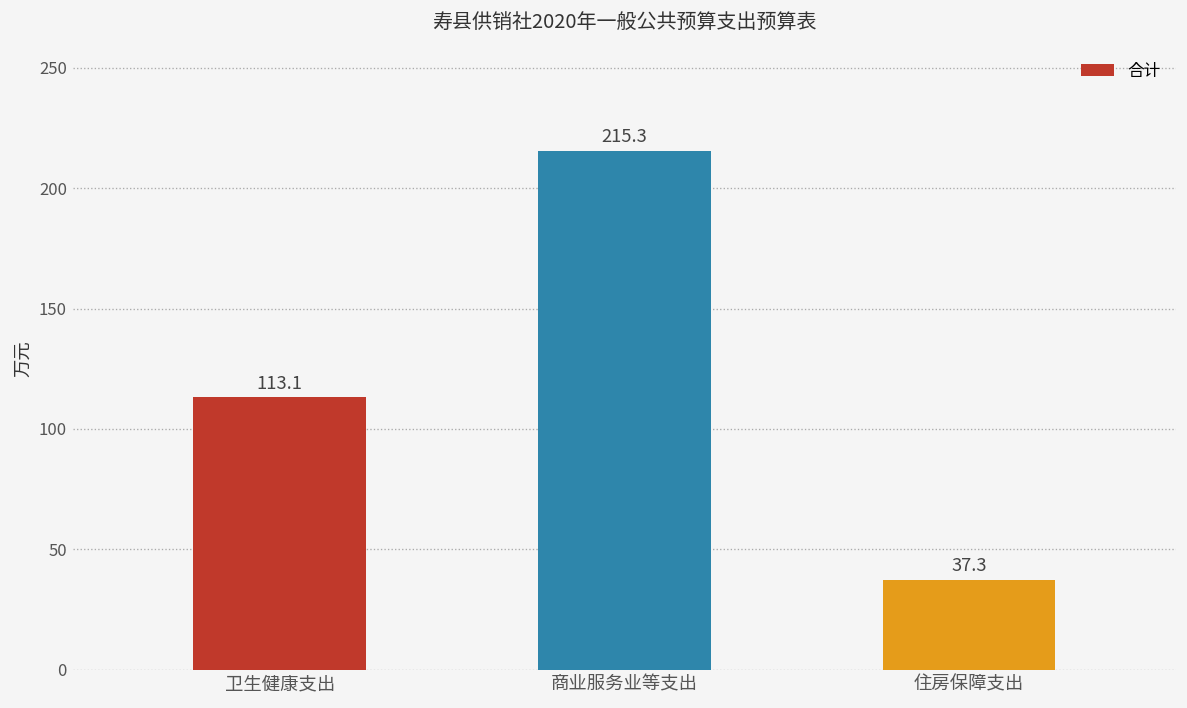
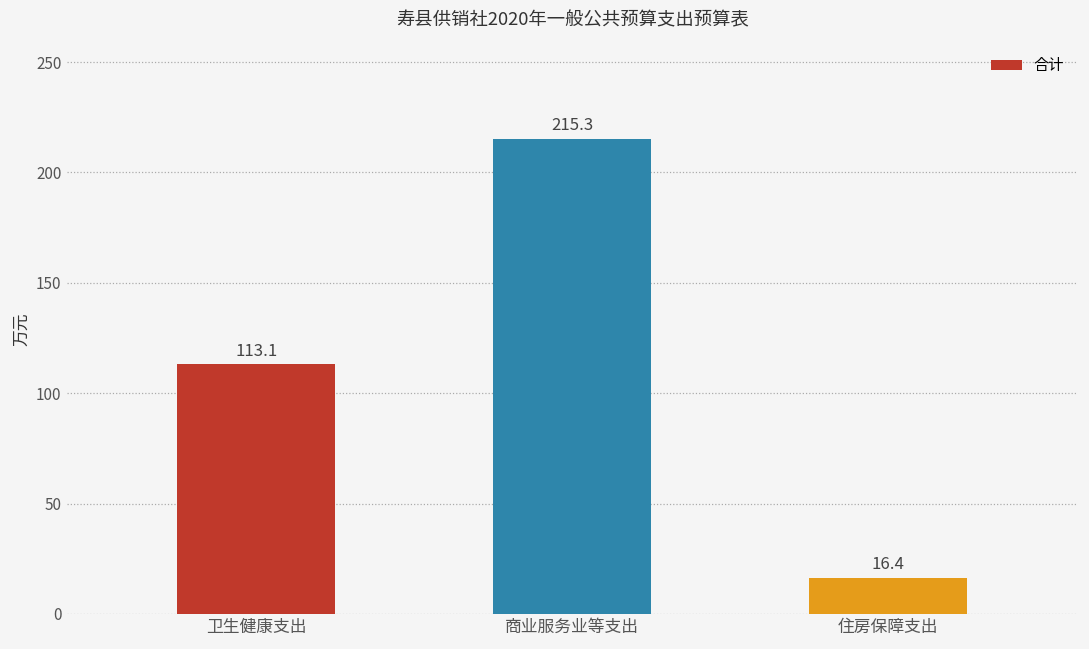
住房保障支出: 37.3 -> 16.4
